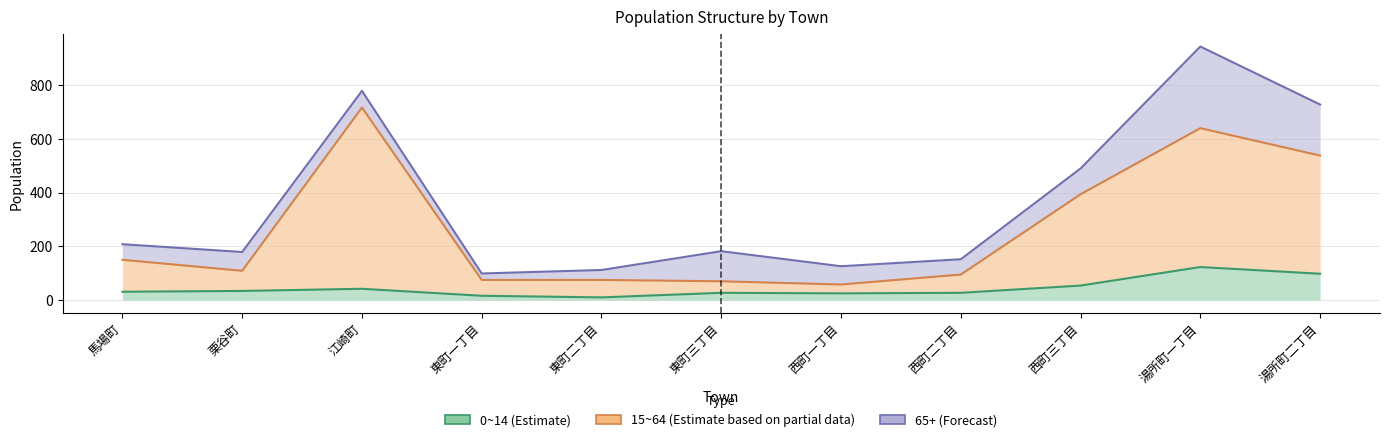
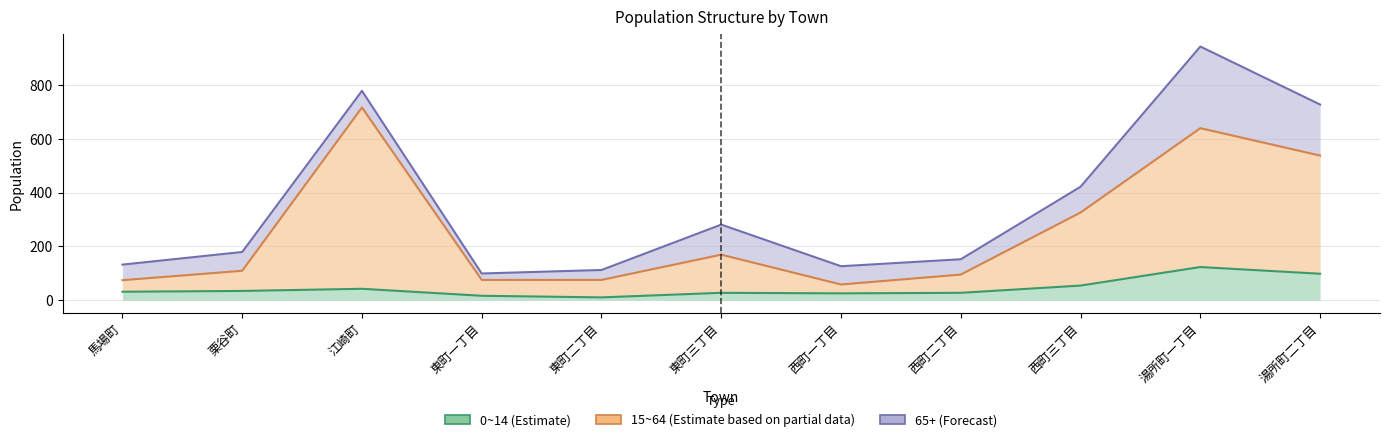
15~64 (Estimate based on partial data), 馬場町: 120 -> 40
15~64 (Estimate based on partial data), 東町三丁目: 40 -> 140
15~64 (Estimate based on partial data), 西町三丁目: 340 -> 270
